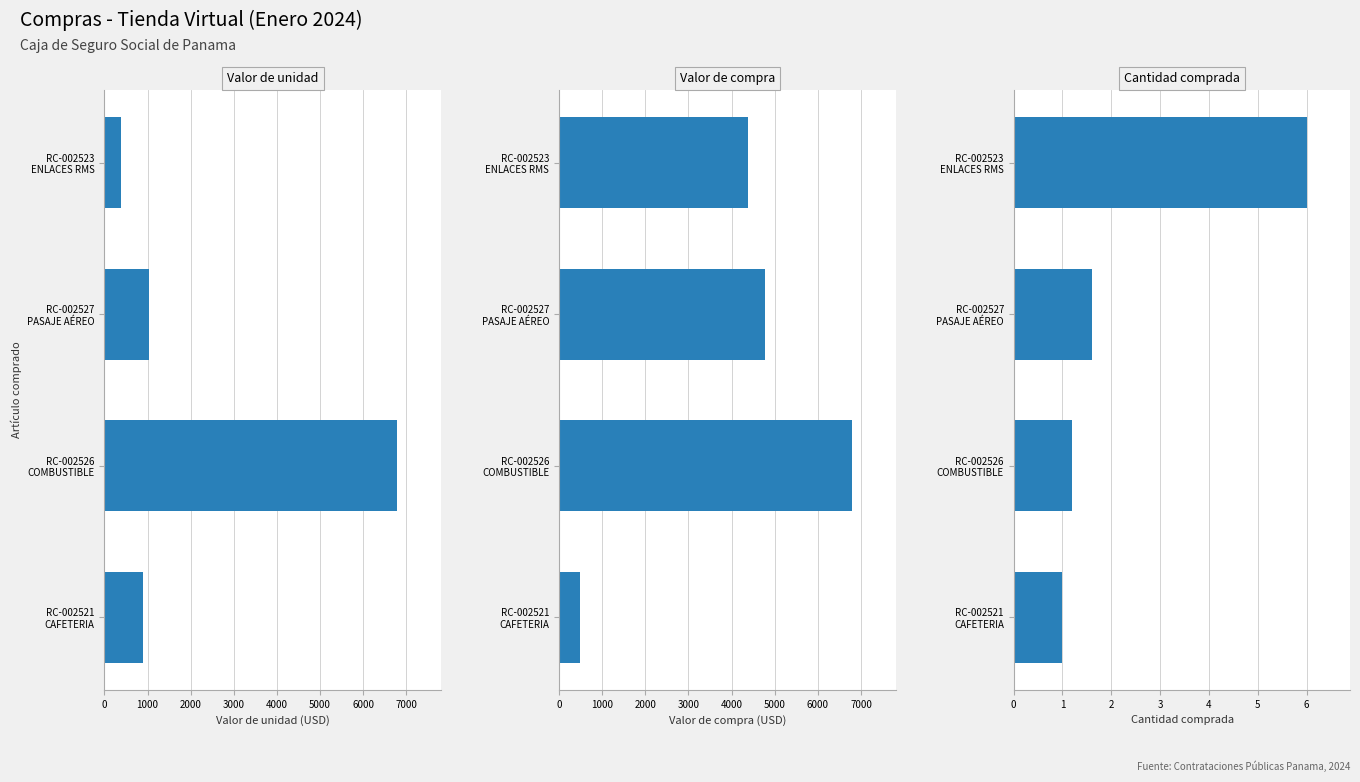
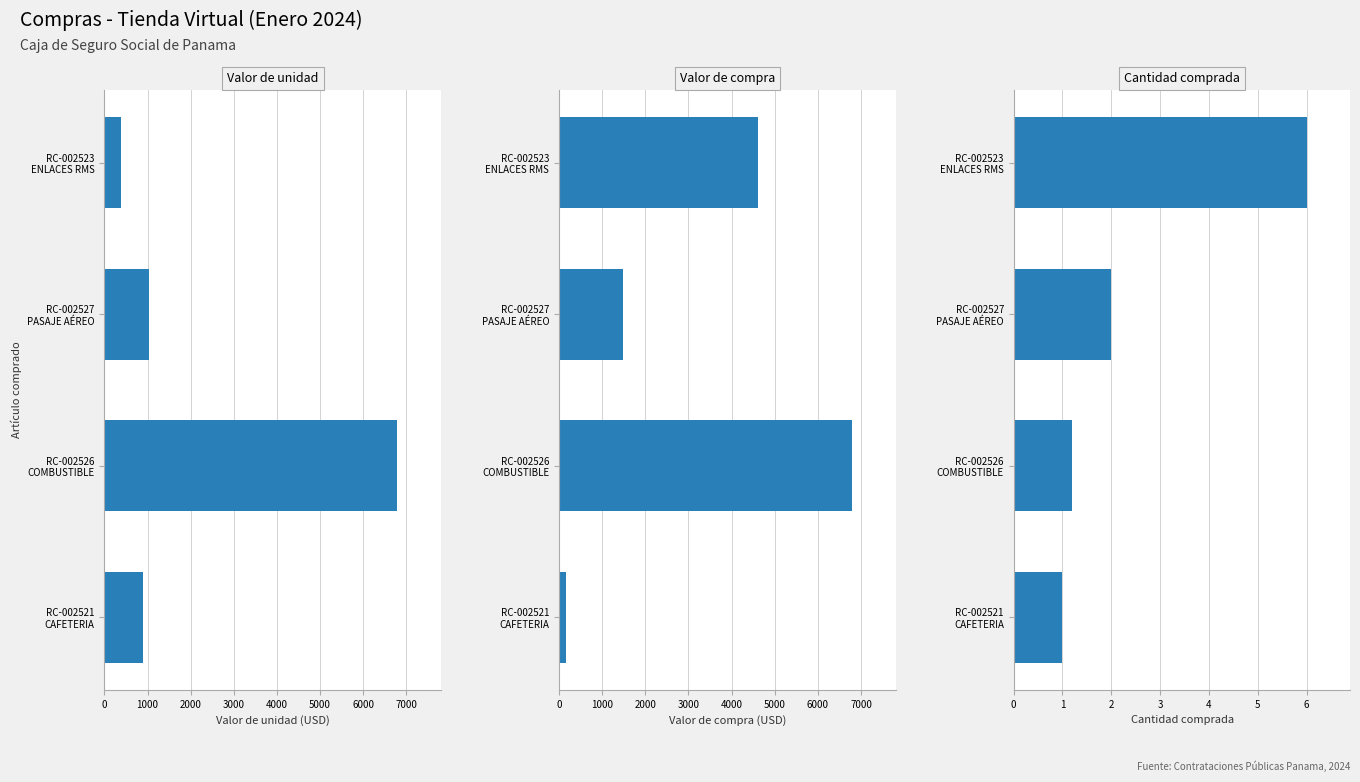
Valor de compra, RC-002523 ENLACES RMS: 4400 -> 4600
Valor de compra, RC-002527 PASAJE AÉREO: 4800 -> 1500
Valor de compra, RC-002521 CAFETERIA: 500 -> 200
Cantidad comprada, RC-002527 PASAJE AÉREO: 1.6 -> 2.0
